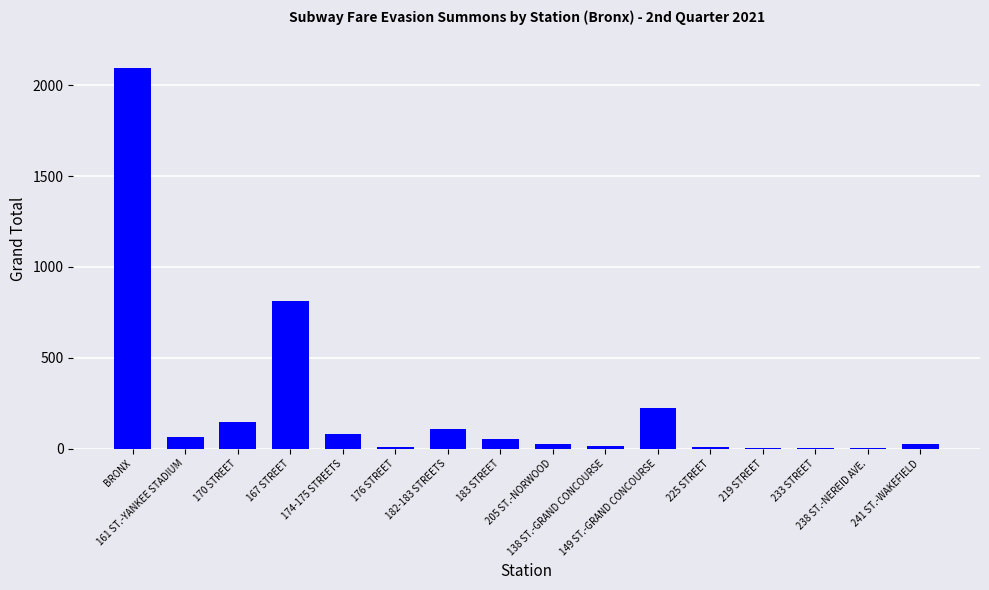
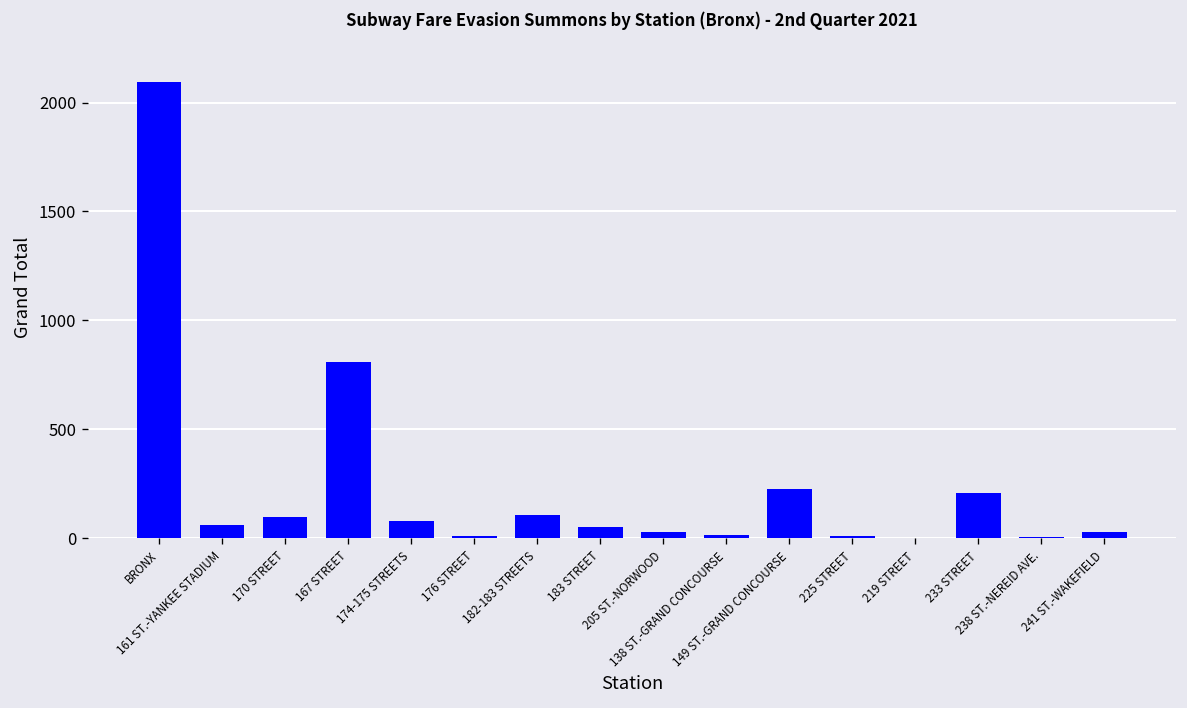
170 STREET: 140 -> 100
233 STREET: 0 -> 210
